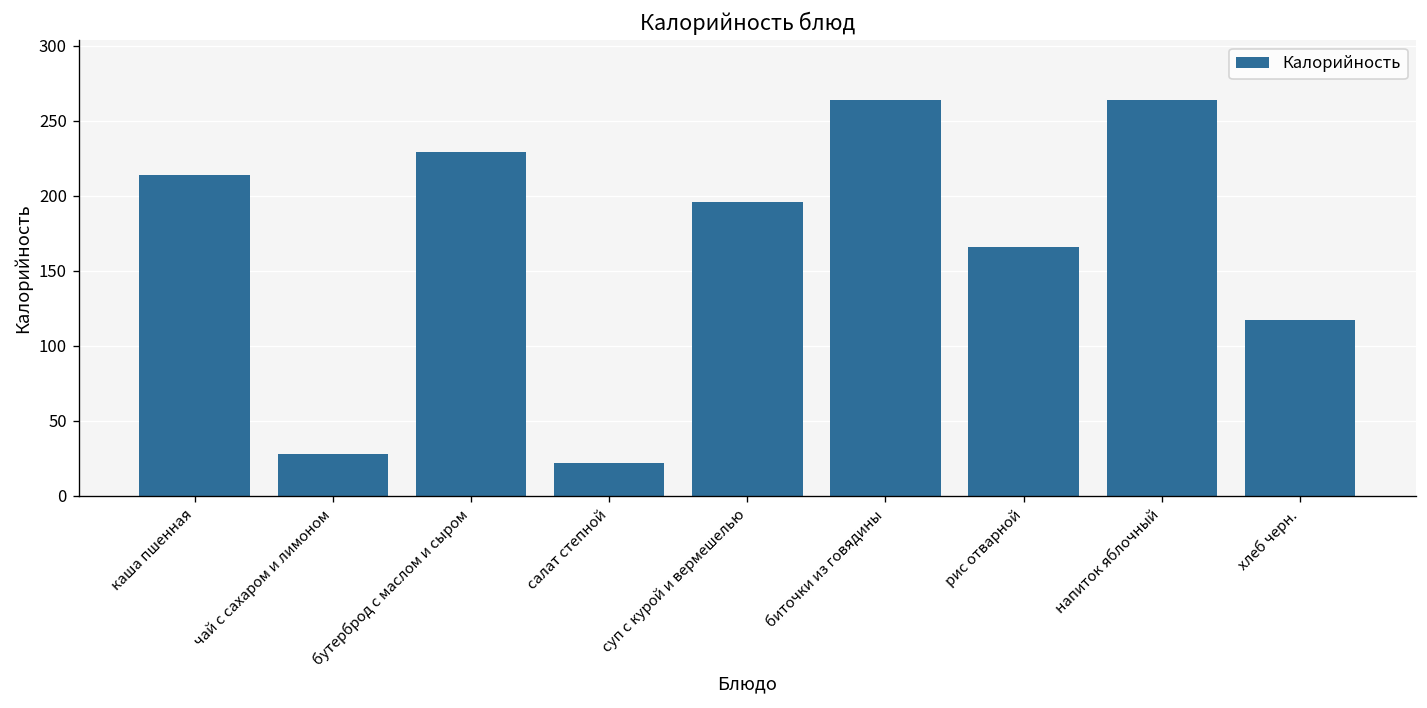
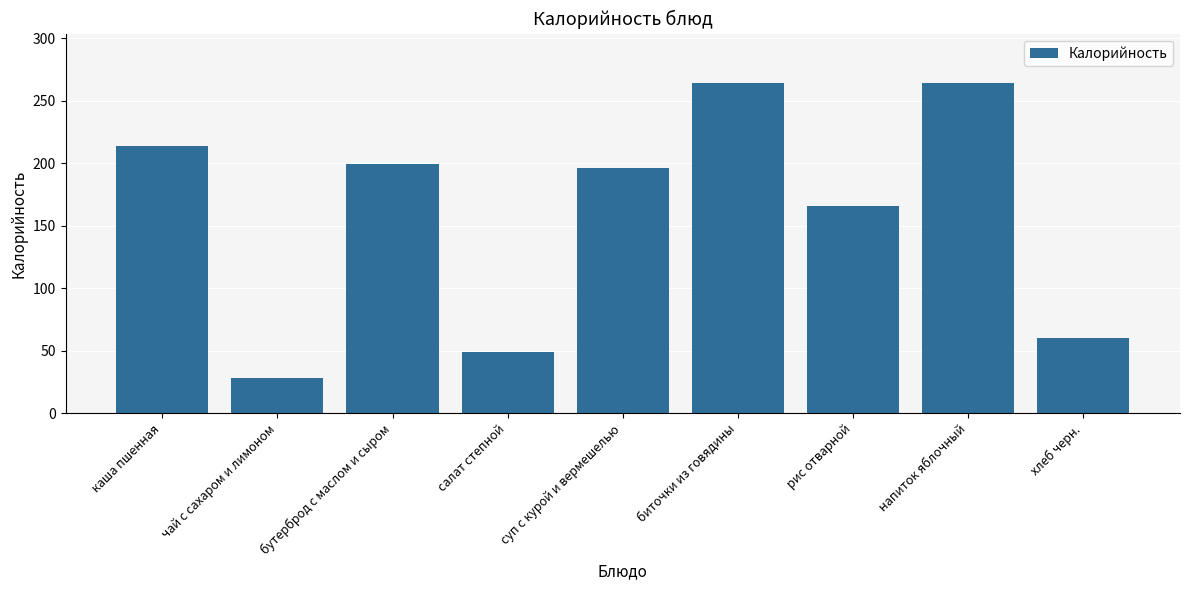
бутерброд с маслом и сыром: 229 -> 199
салат степной: 22 -> 49
хлеб черн.: 117 -> 60
